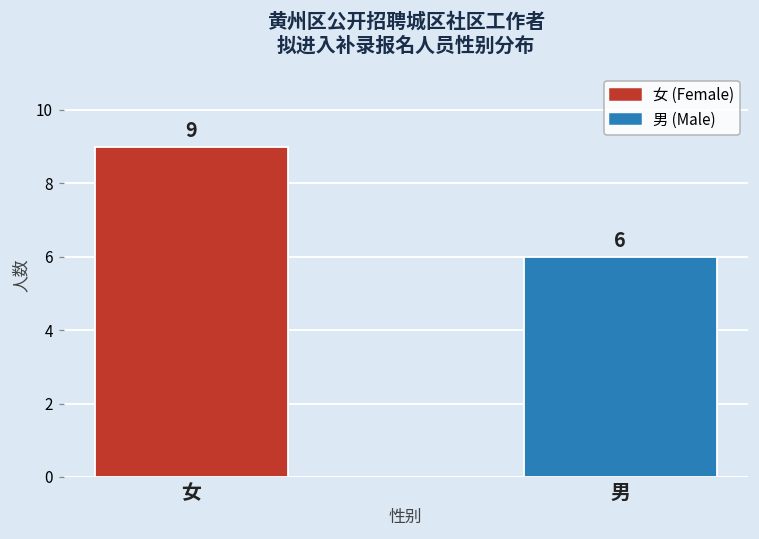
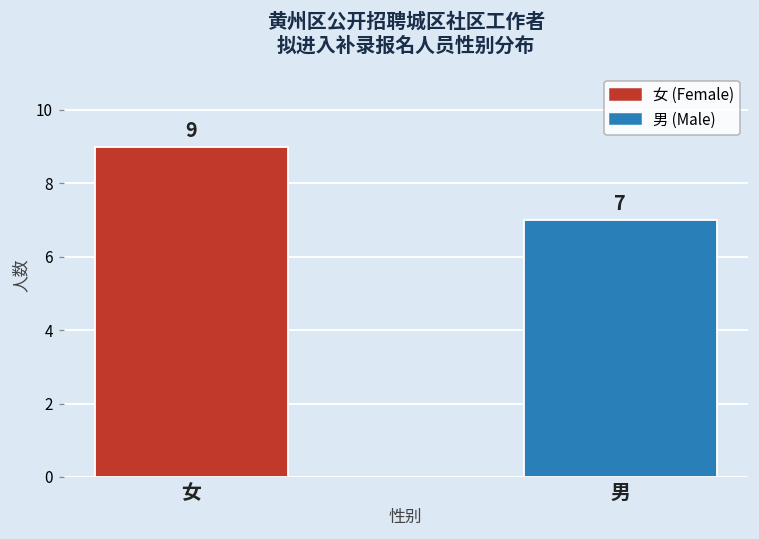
男: 6 -> 7
